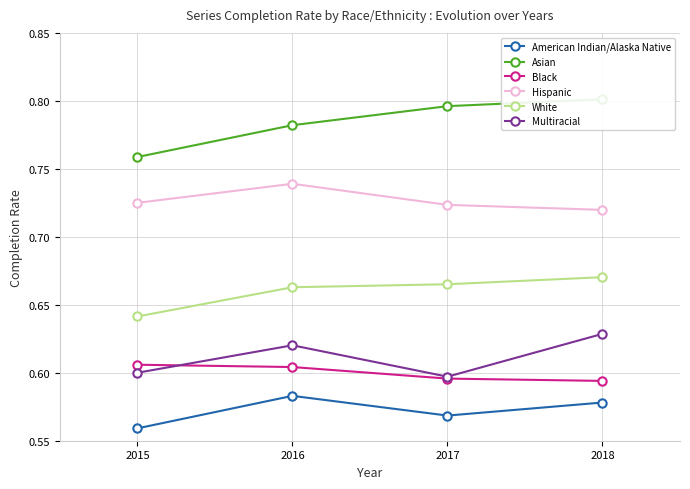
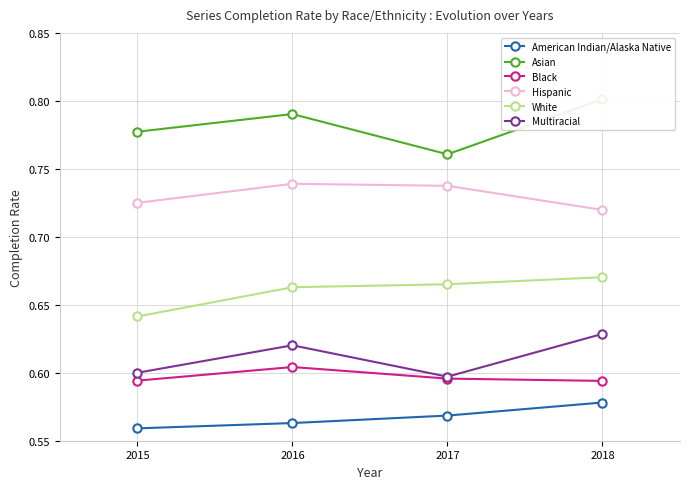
Asian, 2015: 0.759 -> 0.777
Black, 2015: 0.606 -> 0.594
American Indian/Alaska Native, 2016: 0.583 -> 0.563
Asian, 2016: 0.782 -> 0.790
Asian, 2017: 0.796 -> 0.761
Hispanic, 2017: 0.724 -> 0.738
